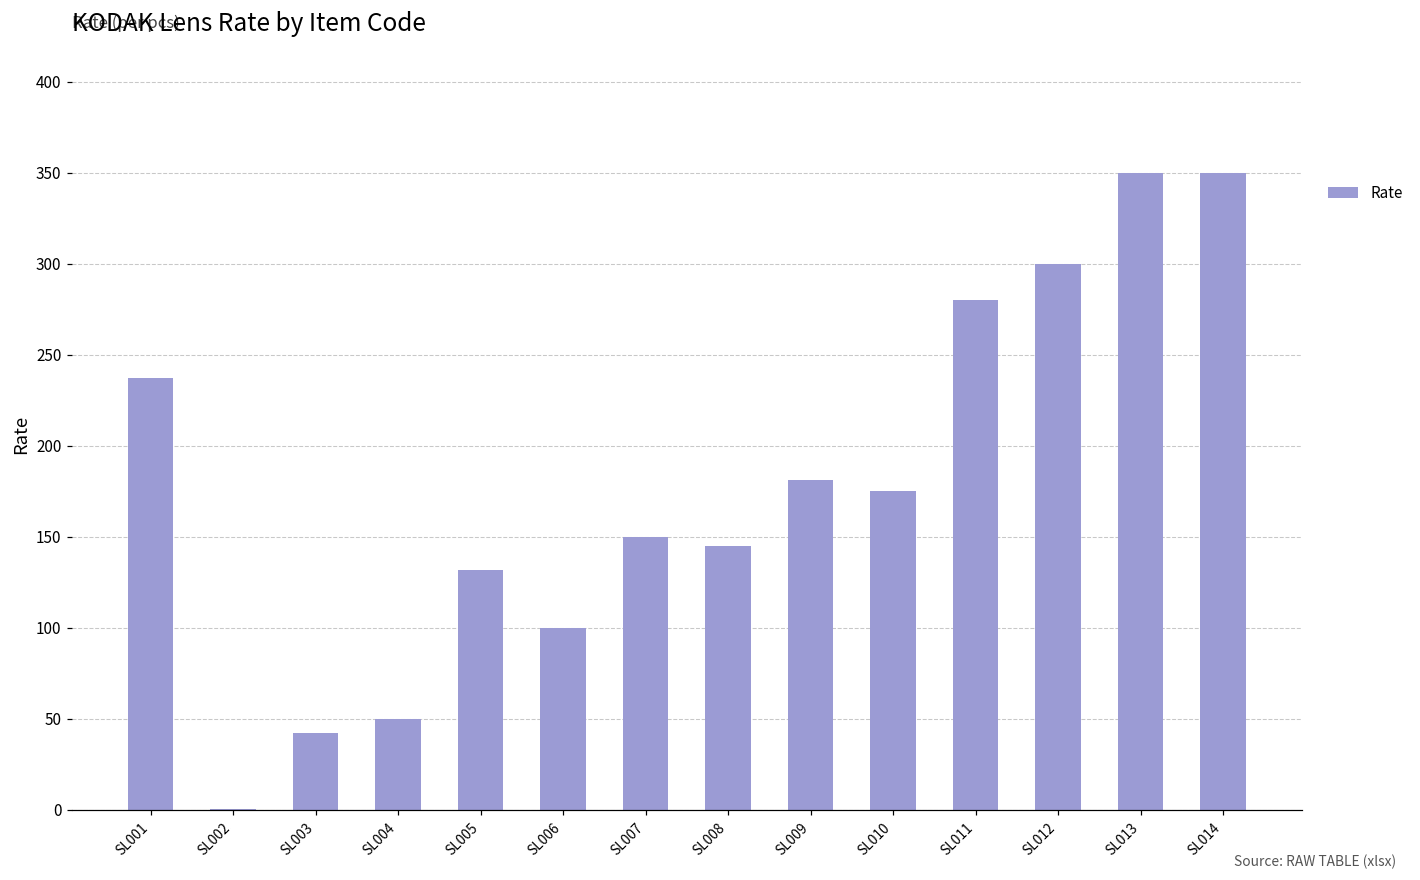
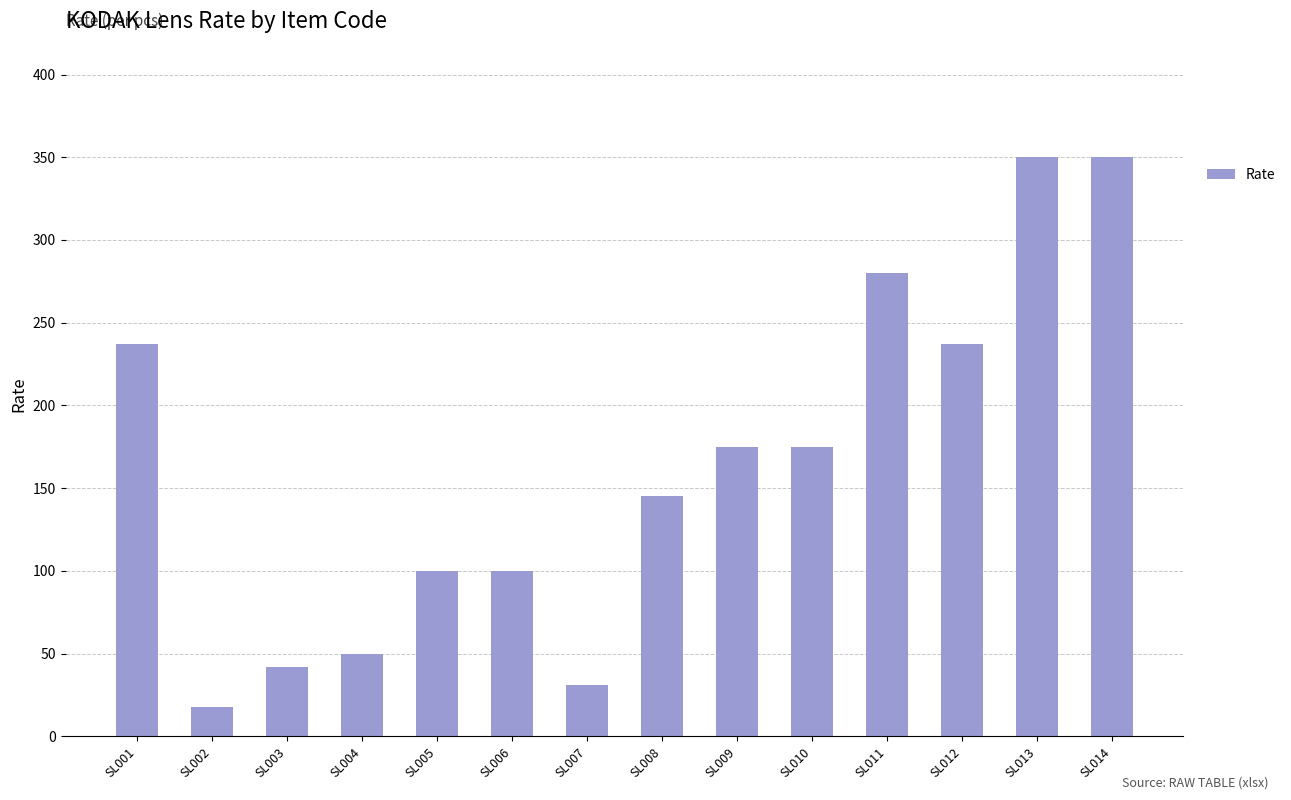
SL002: 1 -> 18
SL005: 132 -> 100
SL007: 150 -> 31
SL009: 181 -> 175
SL012: 300 -> 237
